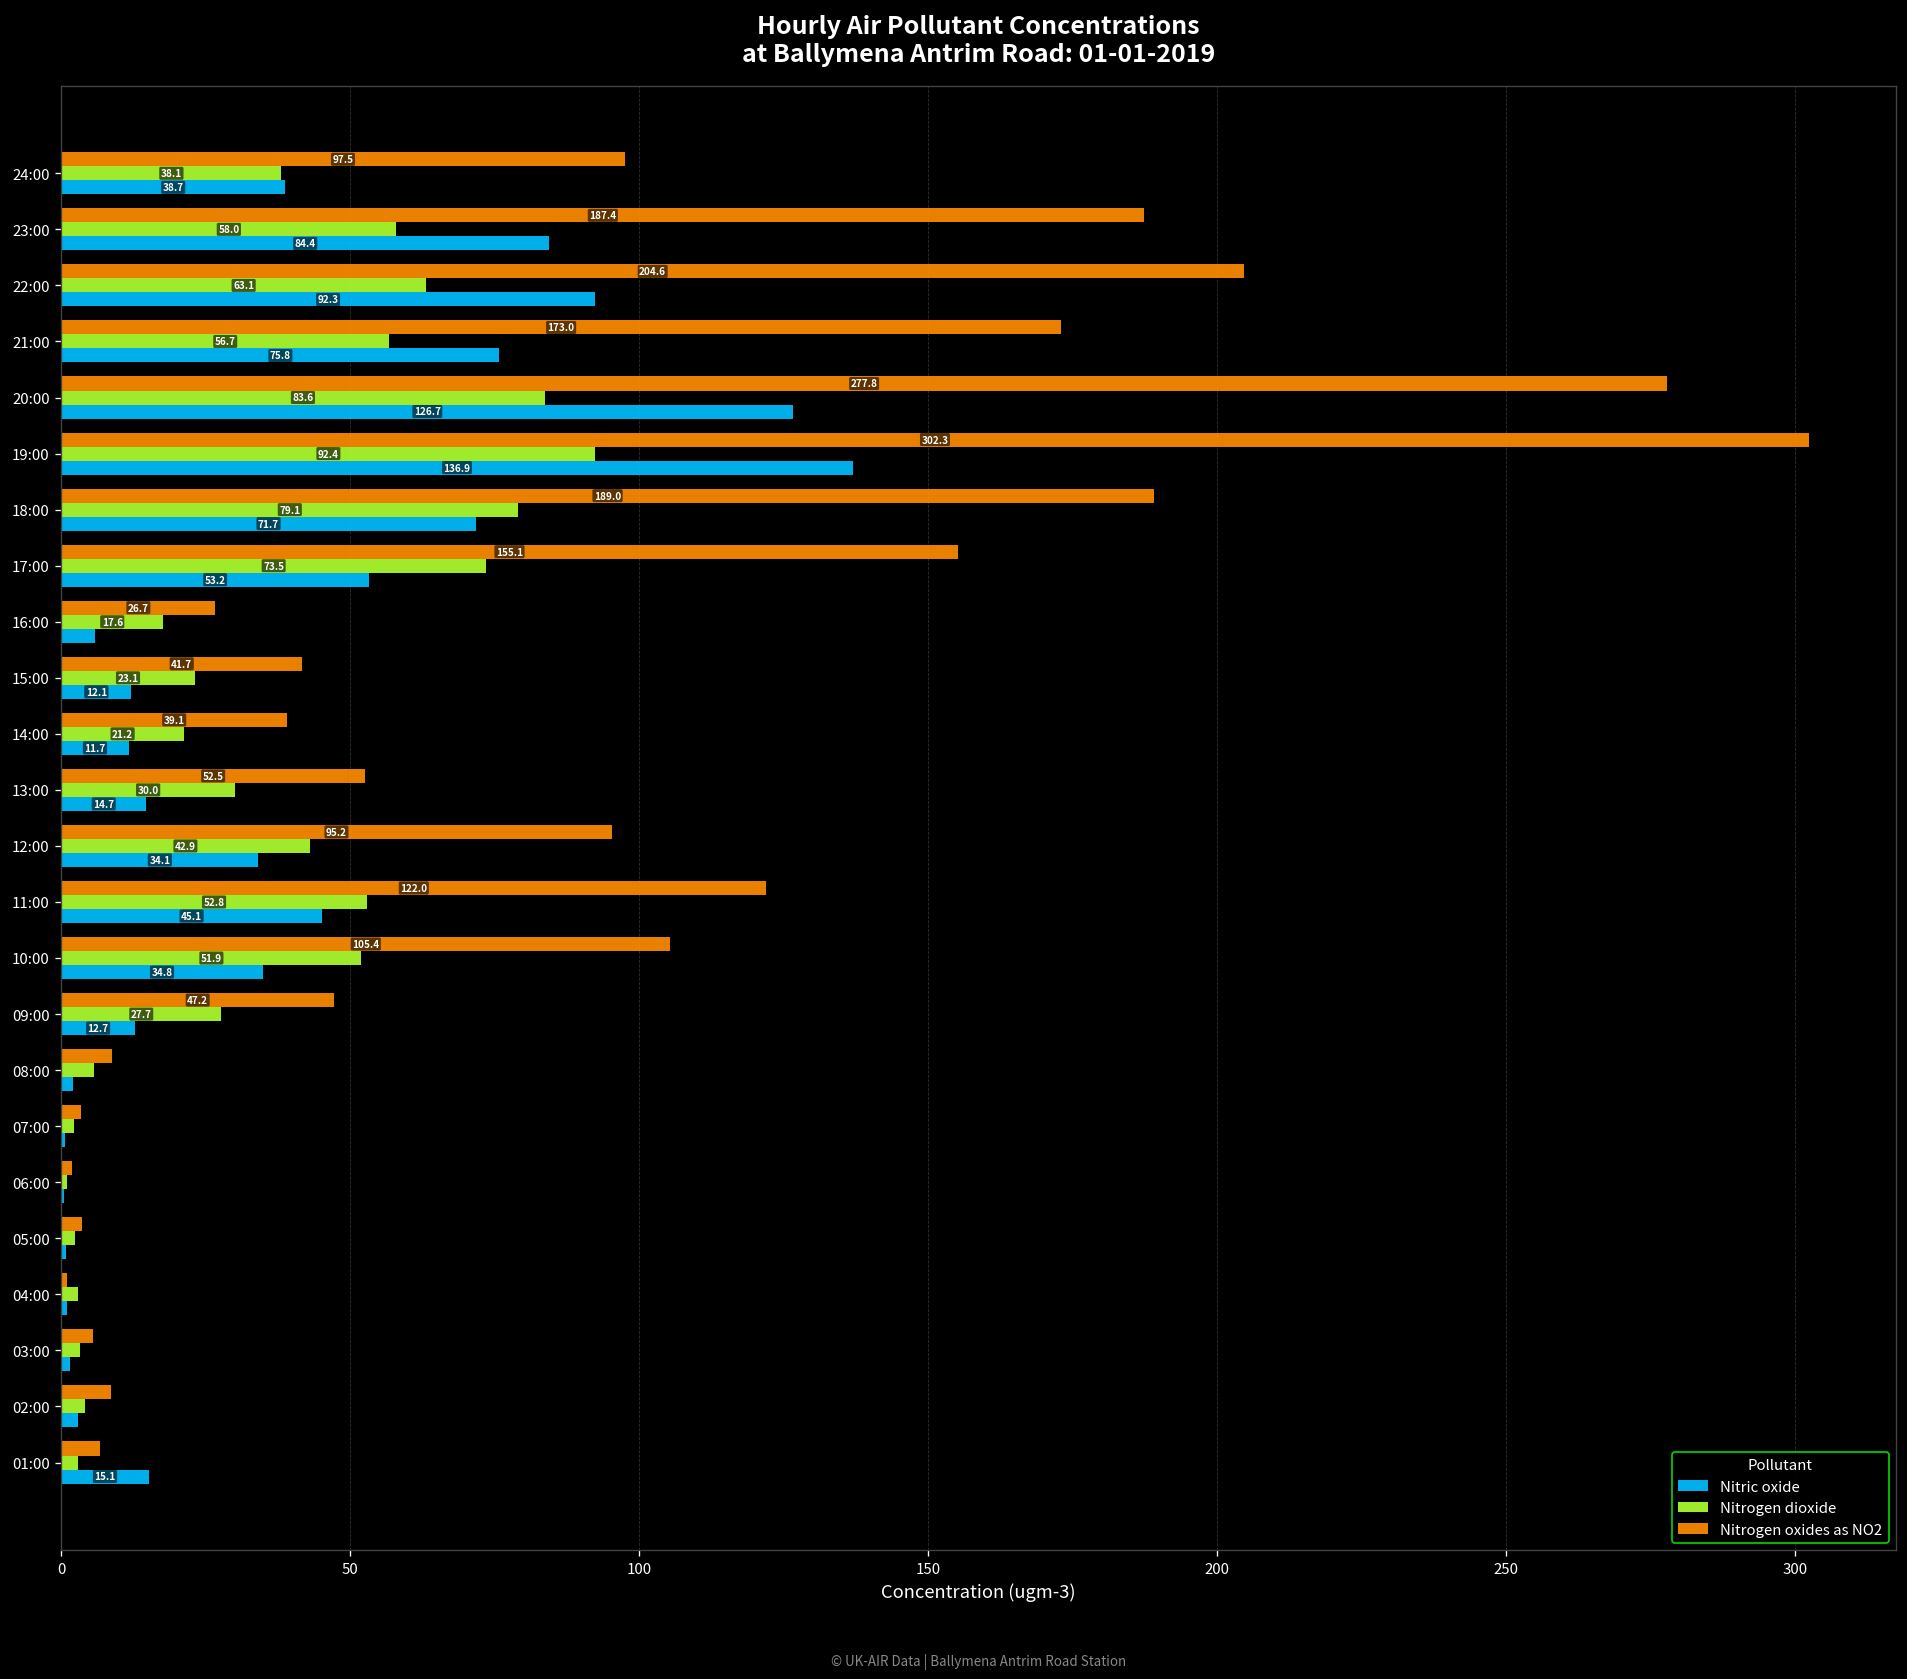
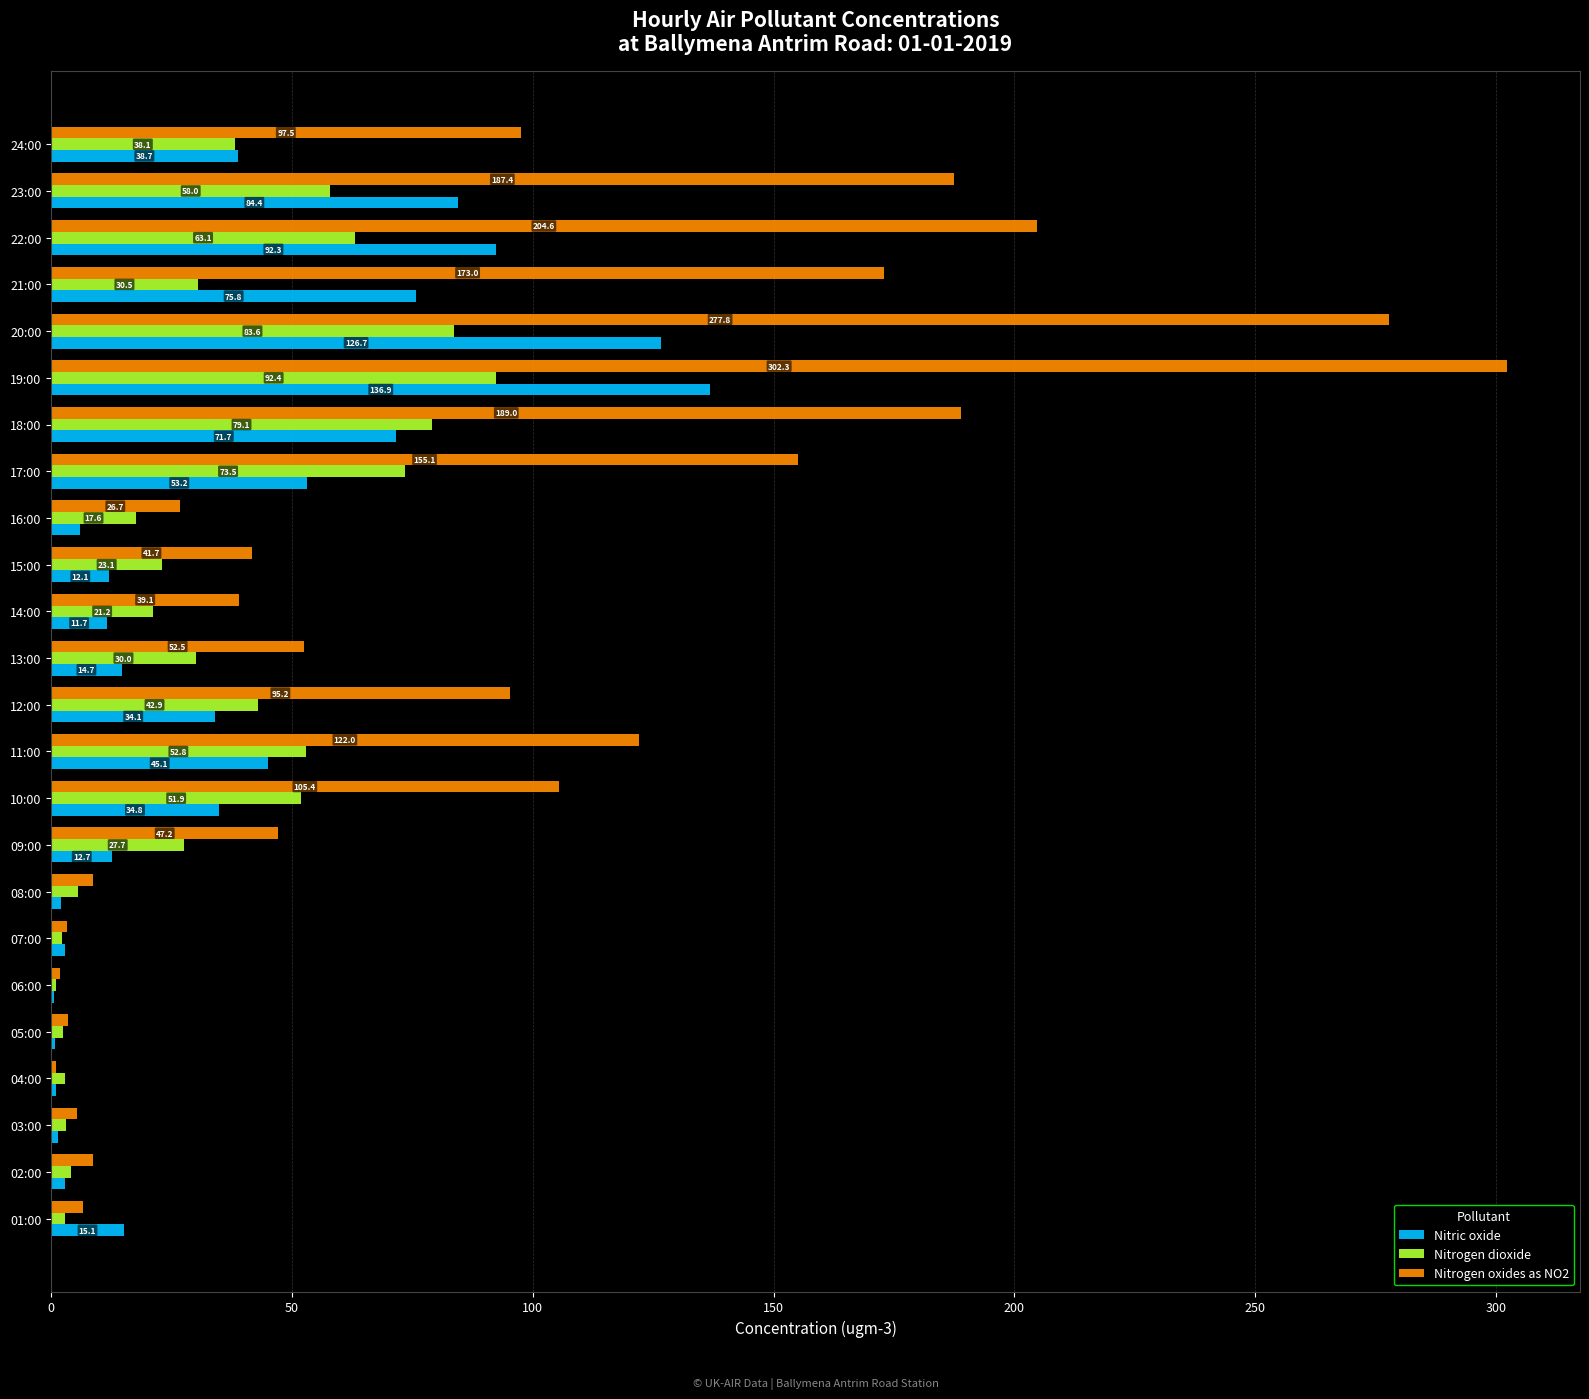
Nitrogen dioxide, 21:00: 56.7 -> 30.5
Nitric oxide, 07:00: 1 -> 3
